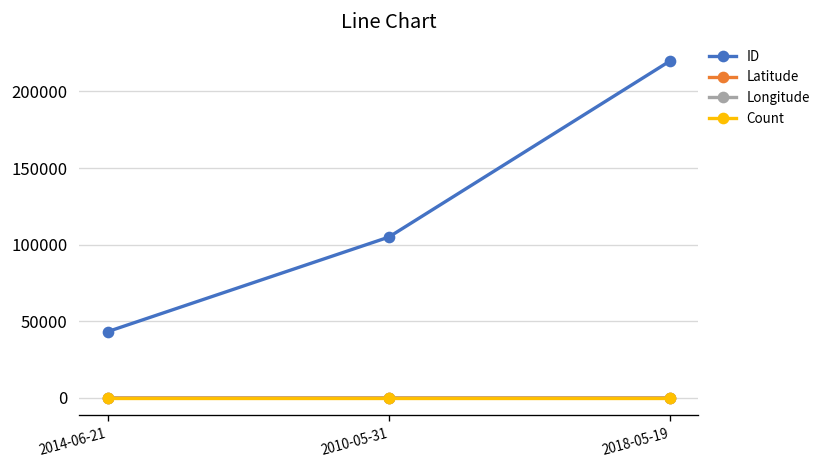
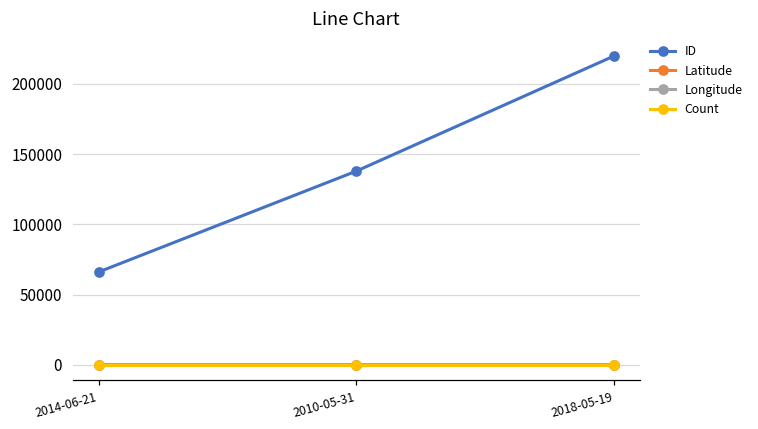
ID, 2014-06-21: 43000 -> 66000
ID, 2010-05-31: 105000 -> 138000
